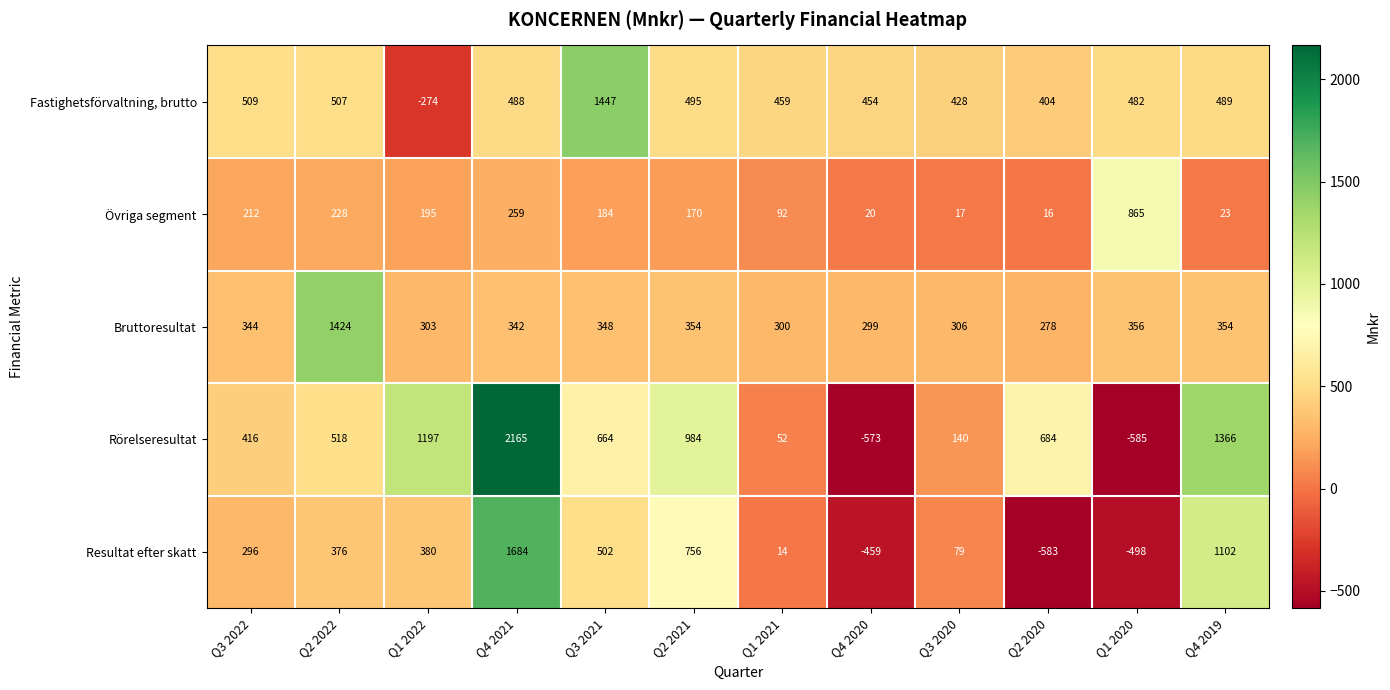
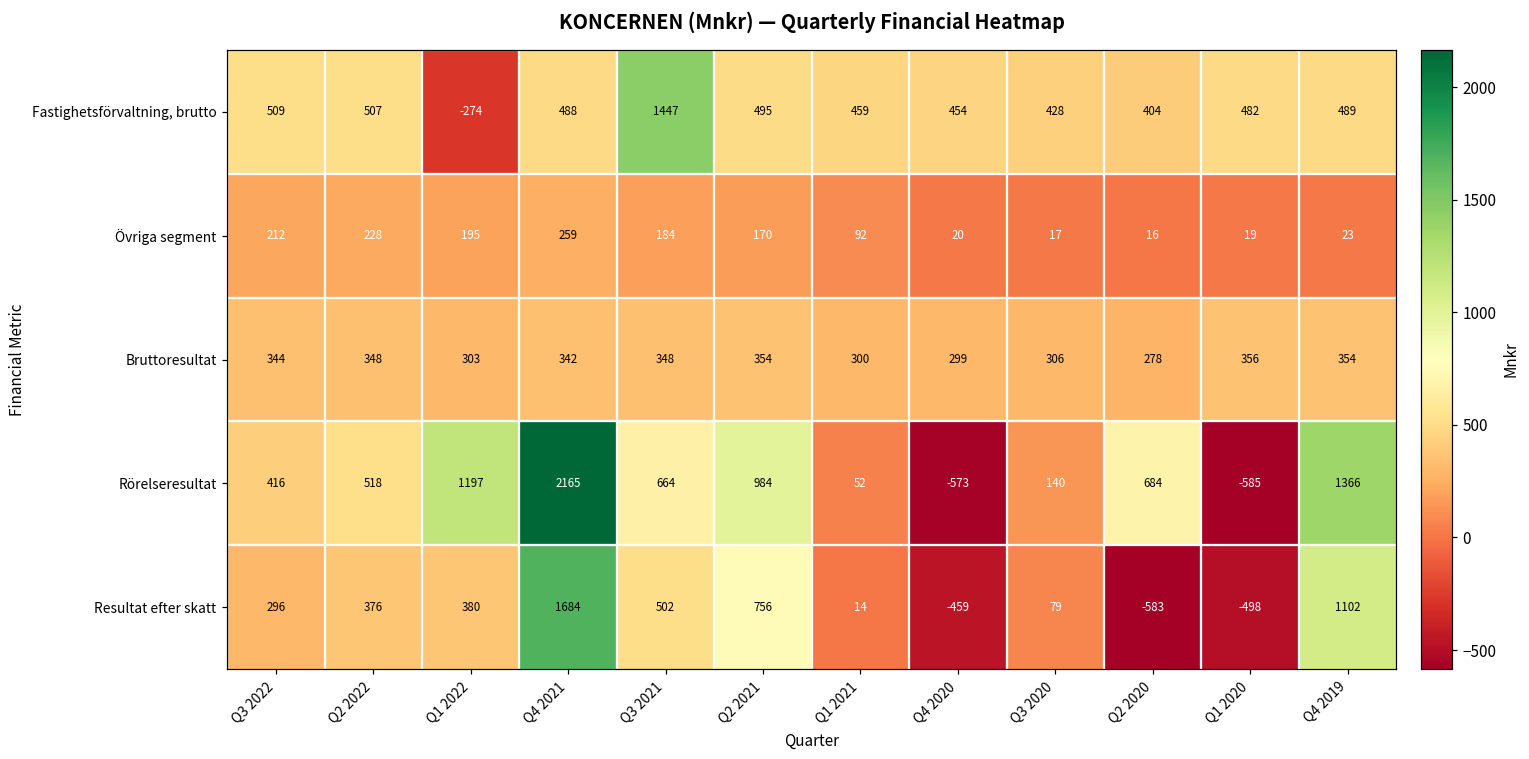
Övriga segment, Q1 2020: 865 -> 19
Bruttoresultat, Q2 2022: 1424 -> 348
